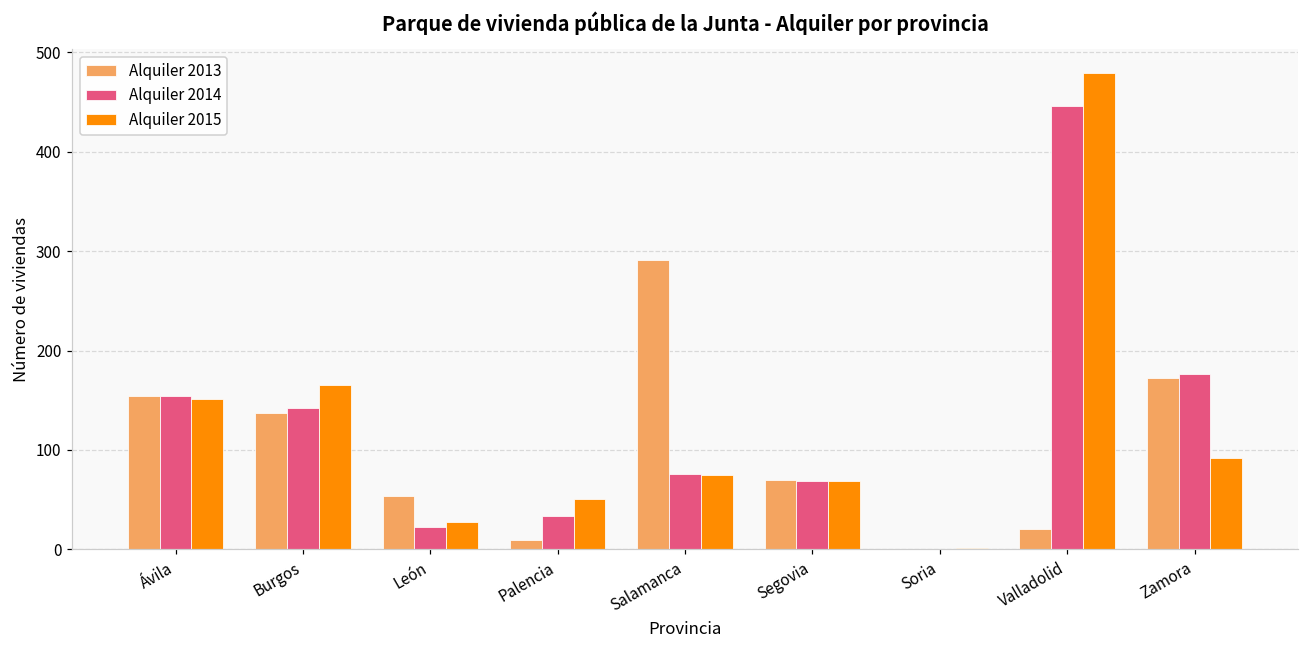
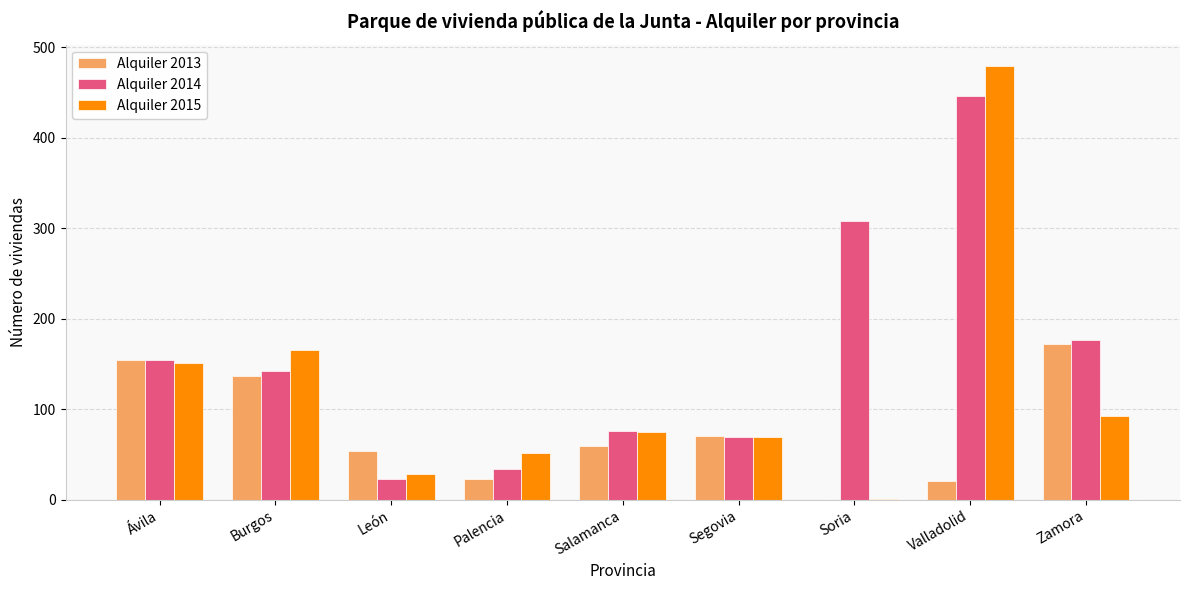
Alquiler 2013, Palencia: 10 -> 20
Alquiler 2013, Salamanca: 290 -> 60
Alquiler 2014, Soria: 0 -> 310
